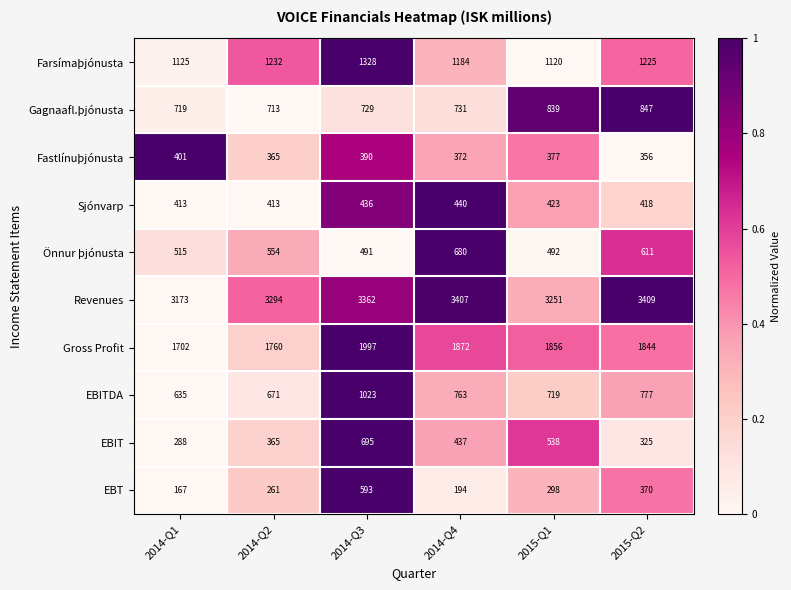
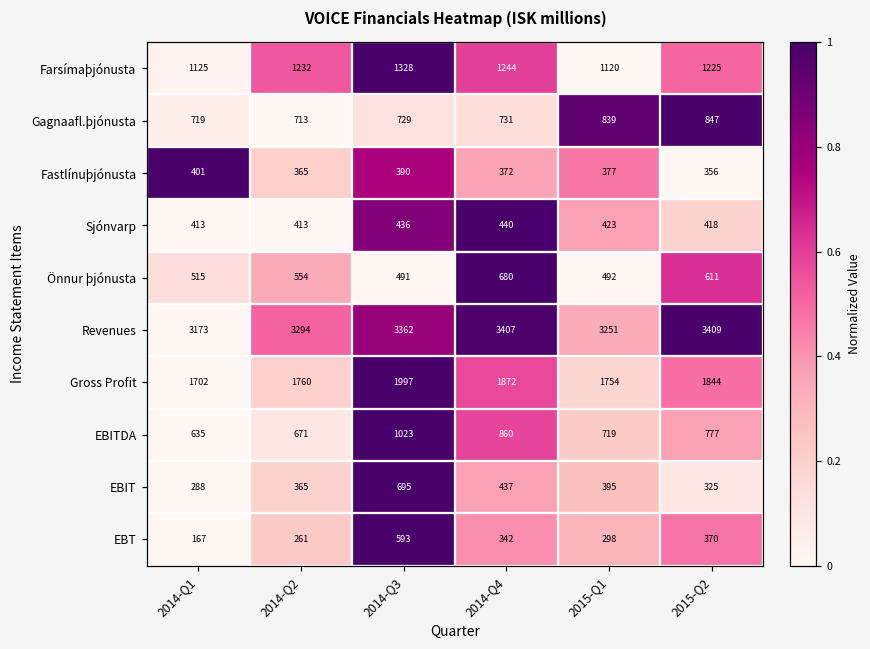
Farsímaþjónusta, 2014-Q4: 1184 -> 1244
Gross Profit, 2015-Q1: 1856 -> 1754
EBITDA, 2014-Q4: 763 -> 860
EBIT, 2015-Q1: 538 -> 395
EBT, 2014-Q4: 194 -> 342
